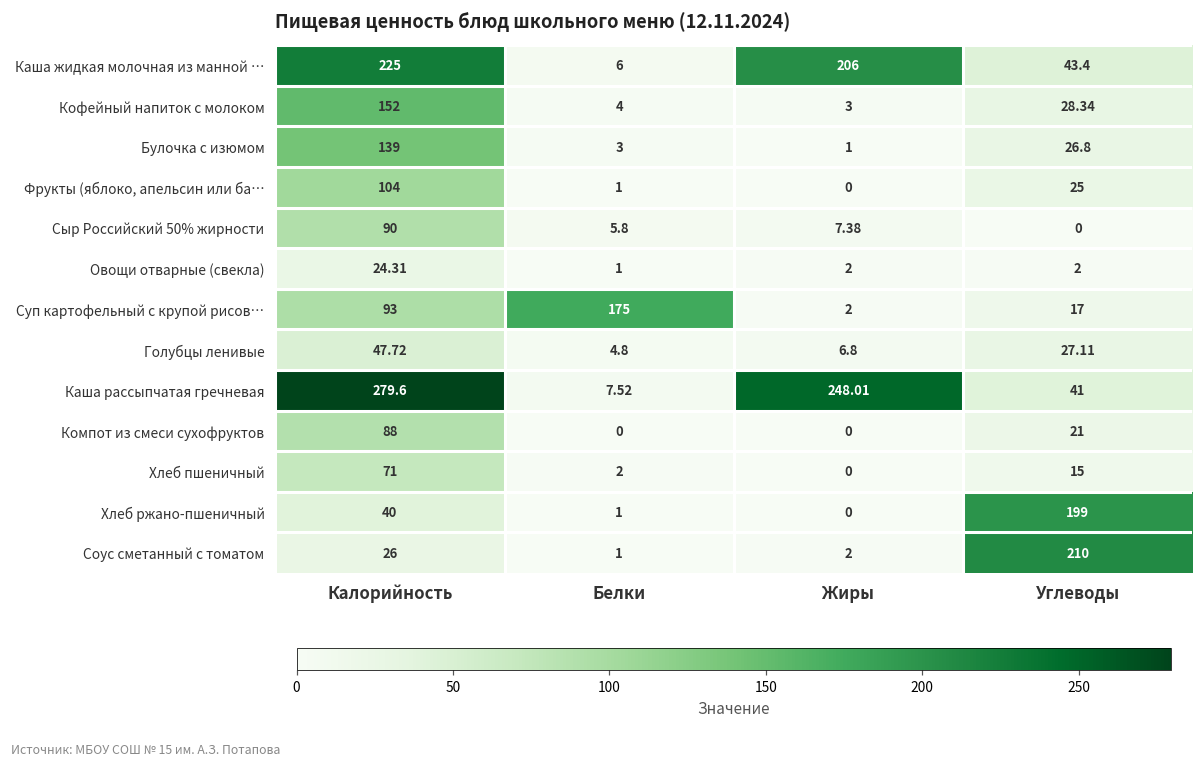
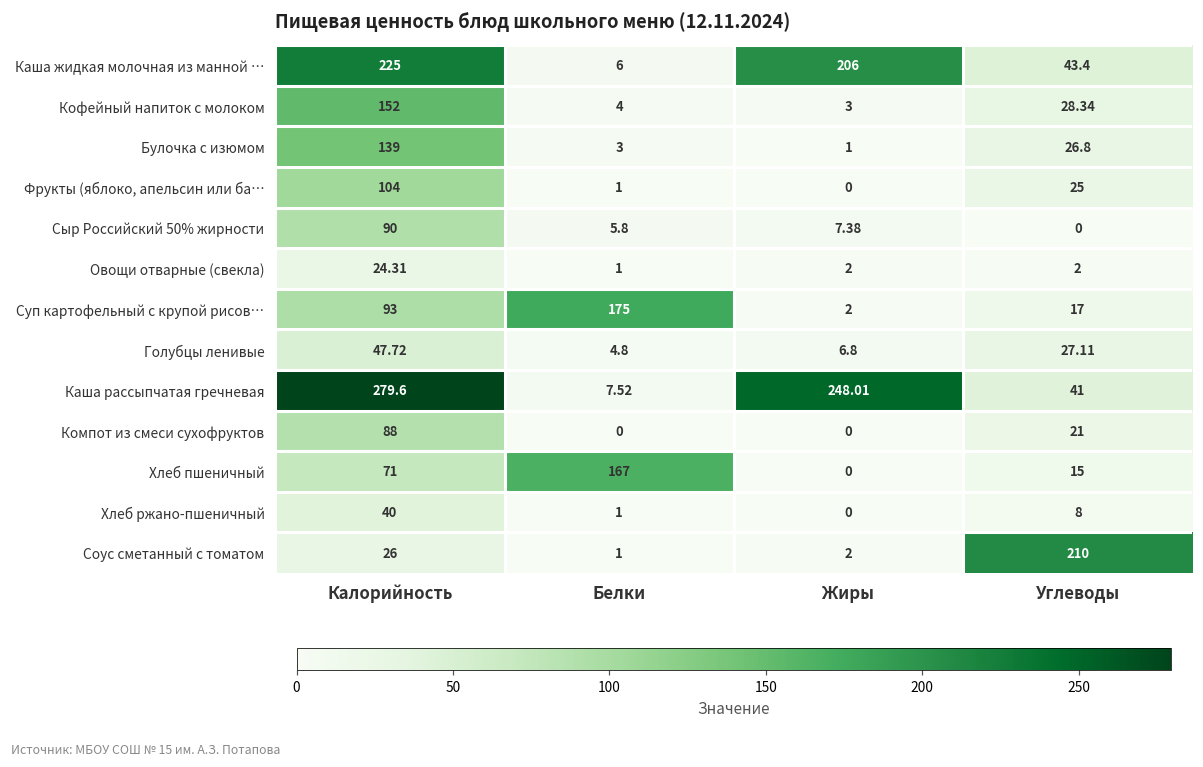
Хлеб пшеничный, Белки: 2 -> 167
Хлеб ржано-пшеничный, Углеводы: 199 -> 8
